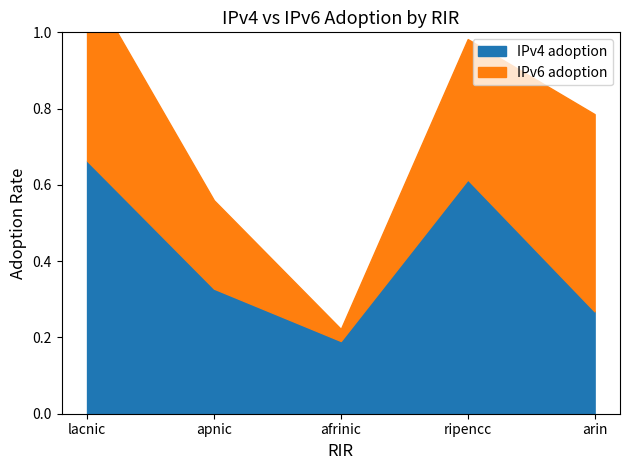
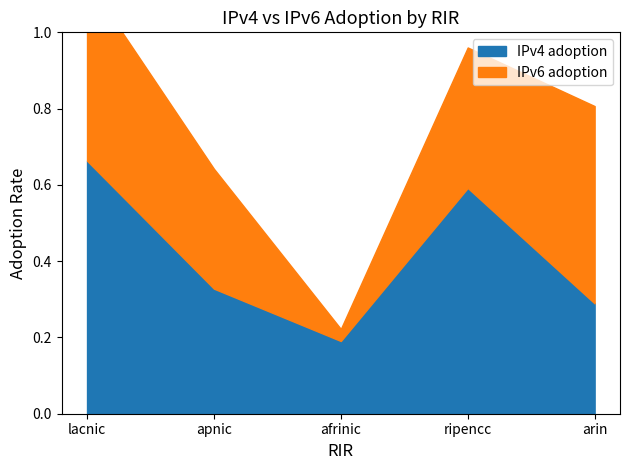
IPv6 adoption, apnic: 0.23 -> 0.31
IPv4 adoption, ripencc: 0.61 -> 0.59
IPv4 adoption, arin: 0.27 -> 0.29
